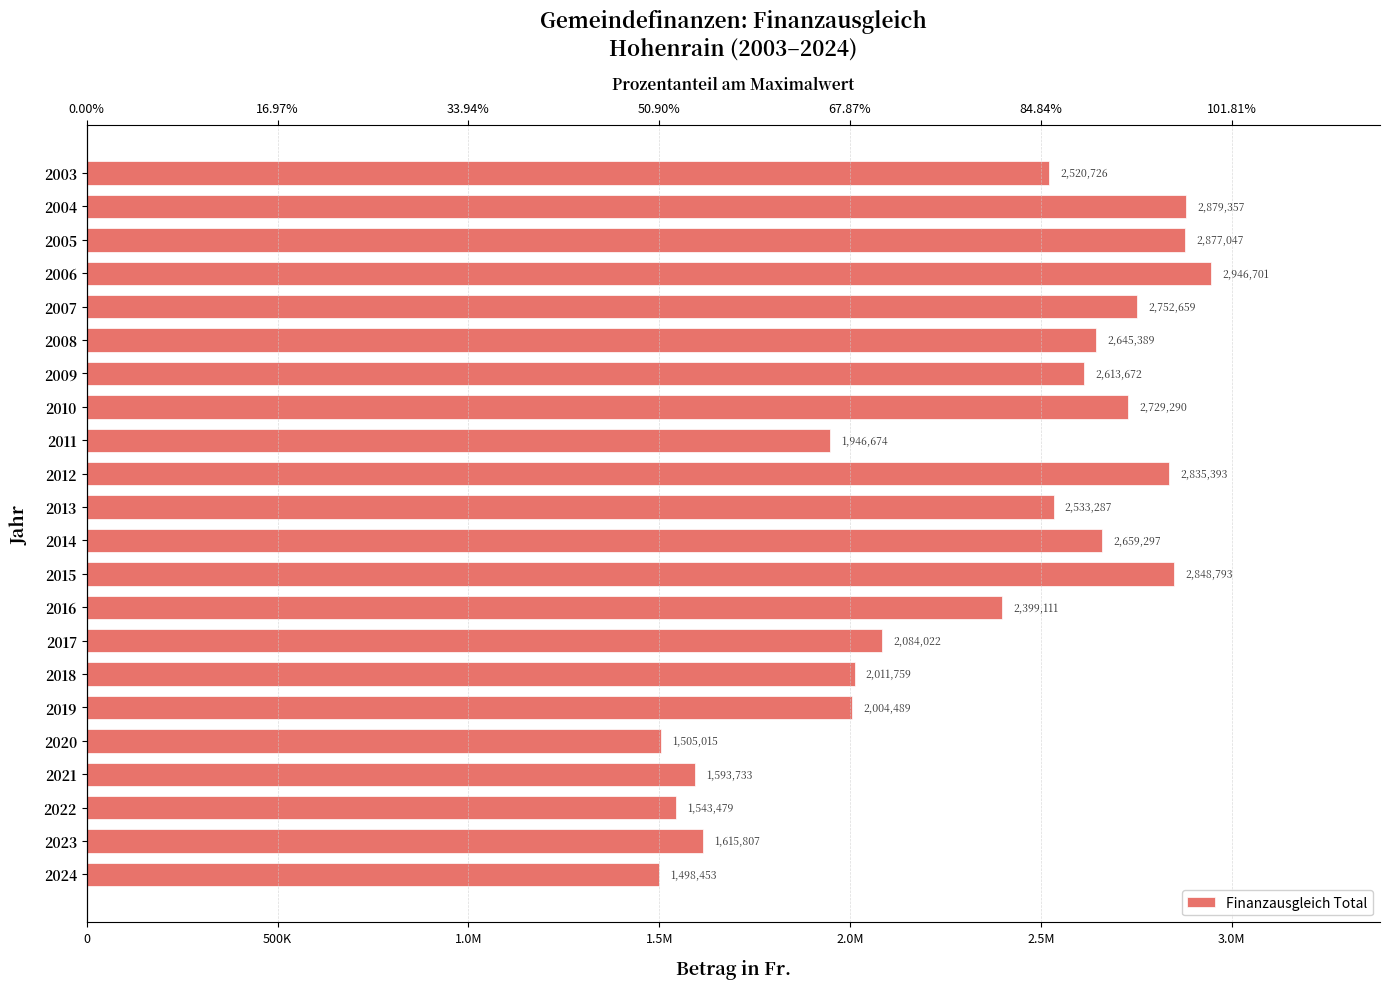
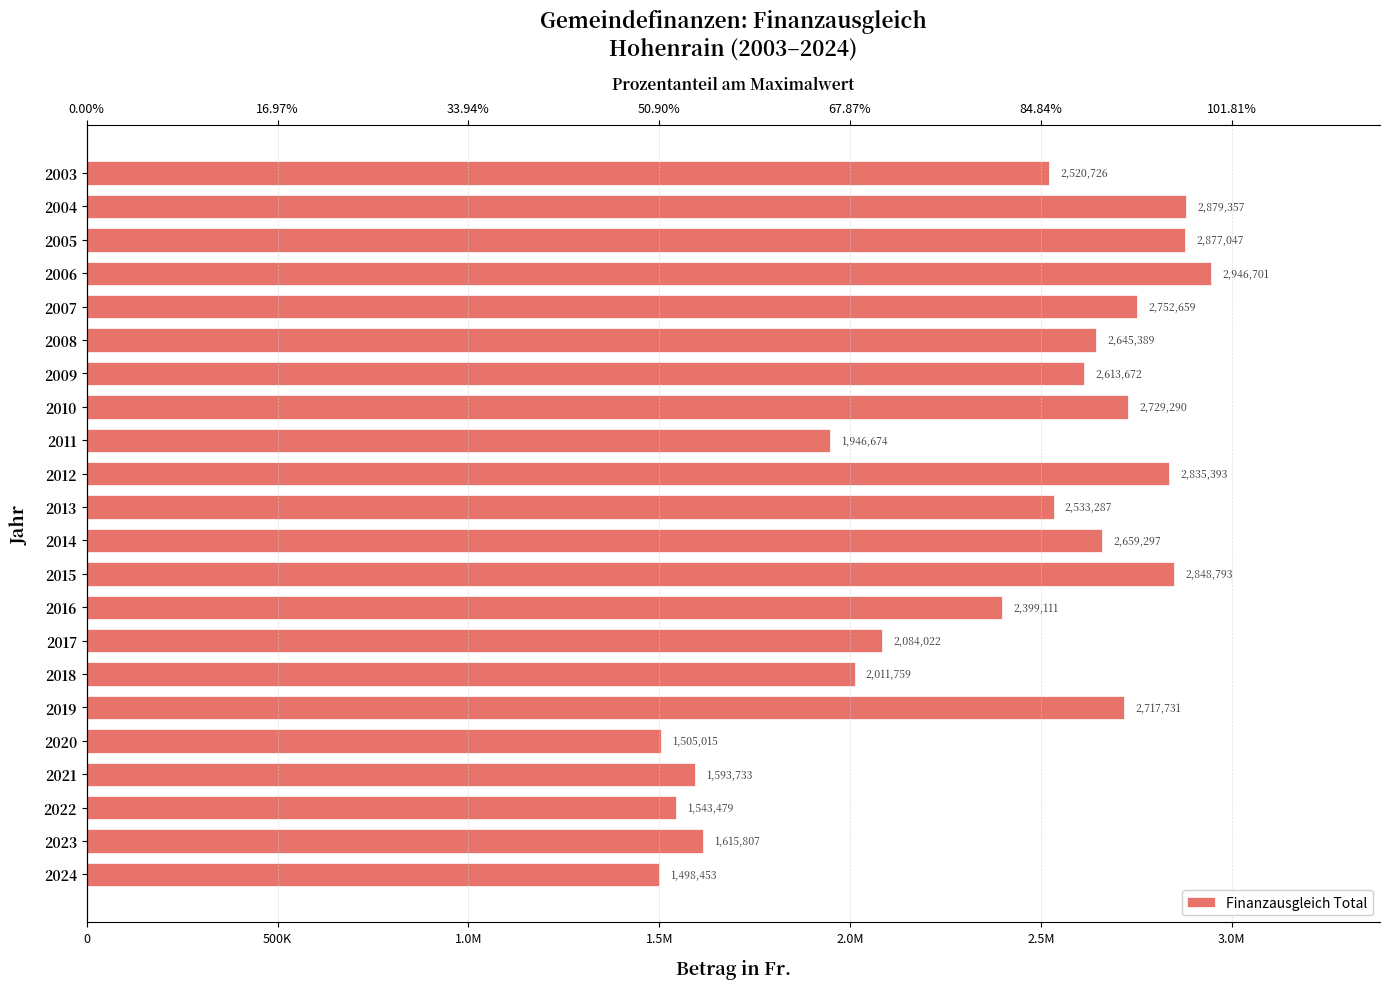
2019: 2,004,489 -> 2,717,731
